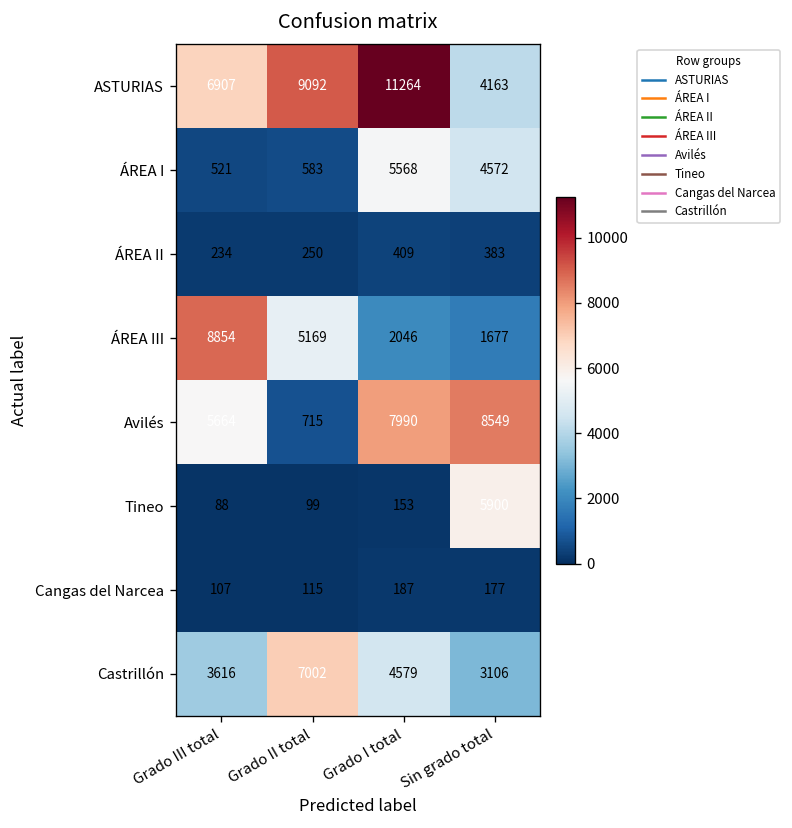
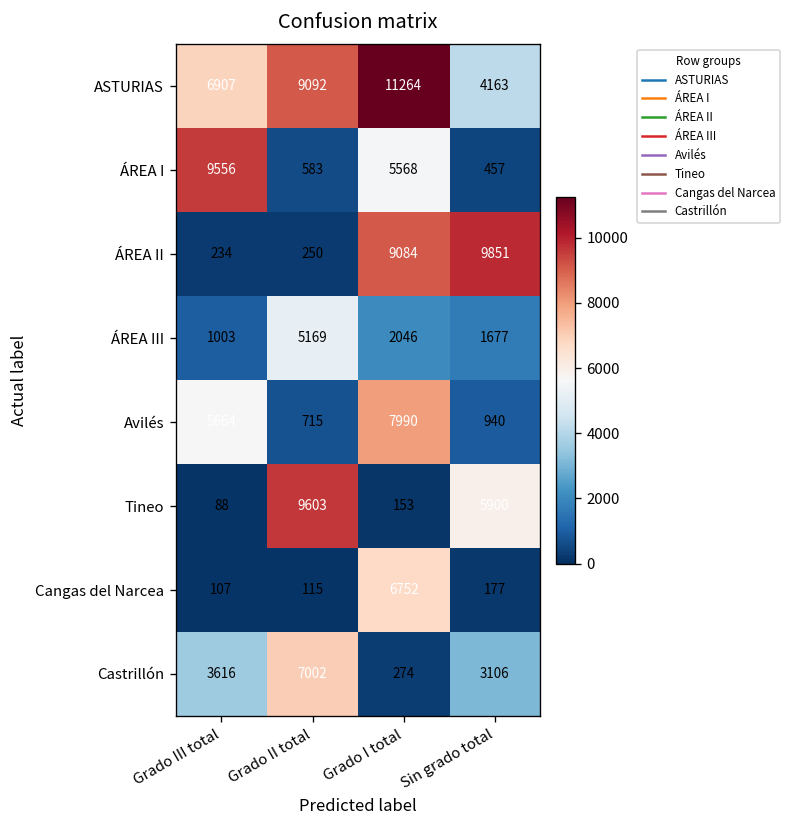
ÁREA I, Grado III total: 521 -> 9556
ÁREA I, Sin grado total: 4572 -> 457
ÁREA II, Grado I total: 409 -> 9084
ÁREA II, Sin grado total: 383 -> 9851
ÁREA III, Grado III total: 8854 -> 1003
Avilés, Sin grado total: 8549 -> 940
Tineo, Grado II total: 99 -> 9603
Cangas del Narcea, Grado I total: 187 -> 6752
Castrillón, Grado I total: 4579 -> 274
